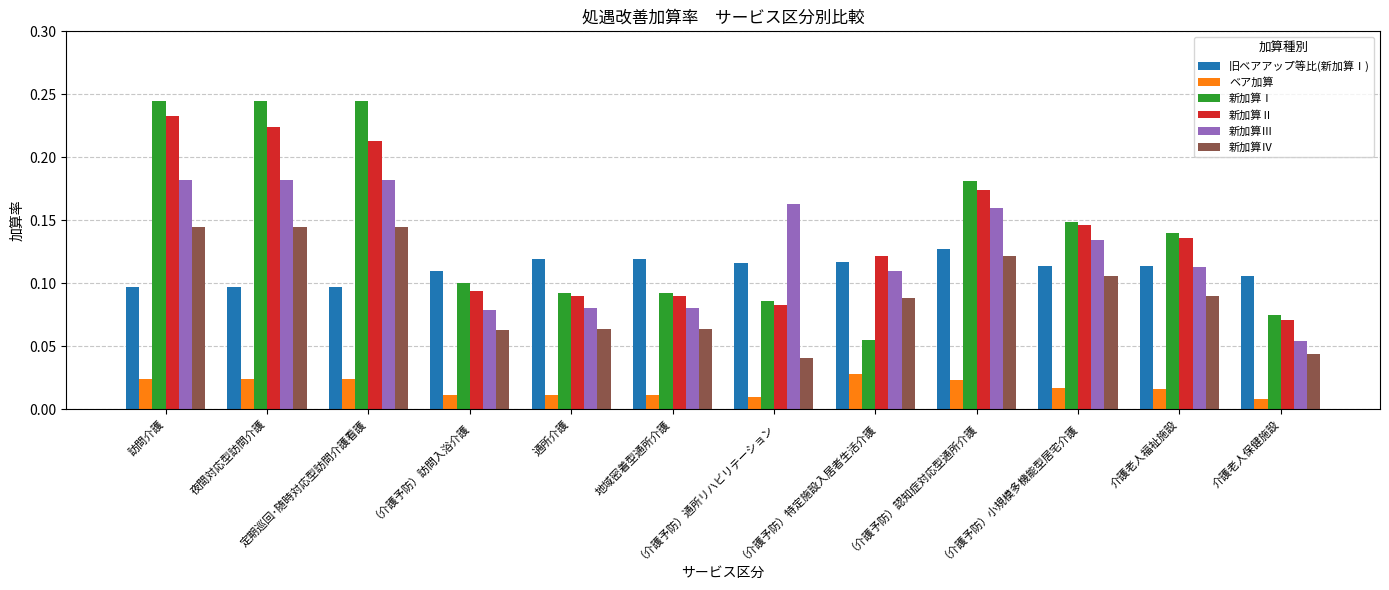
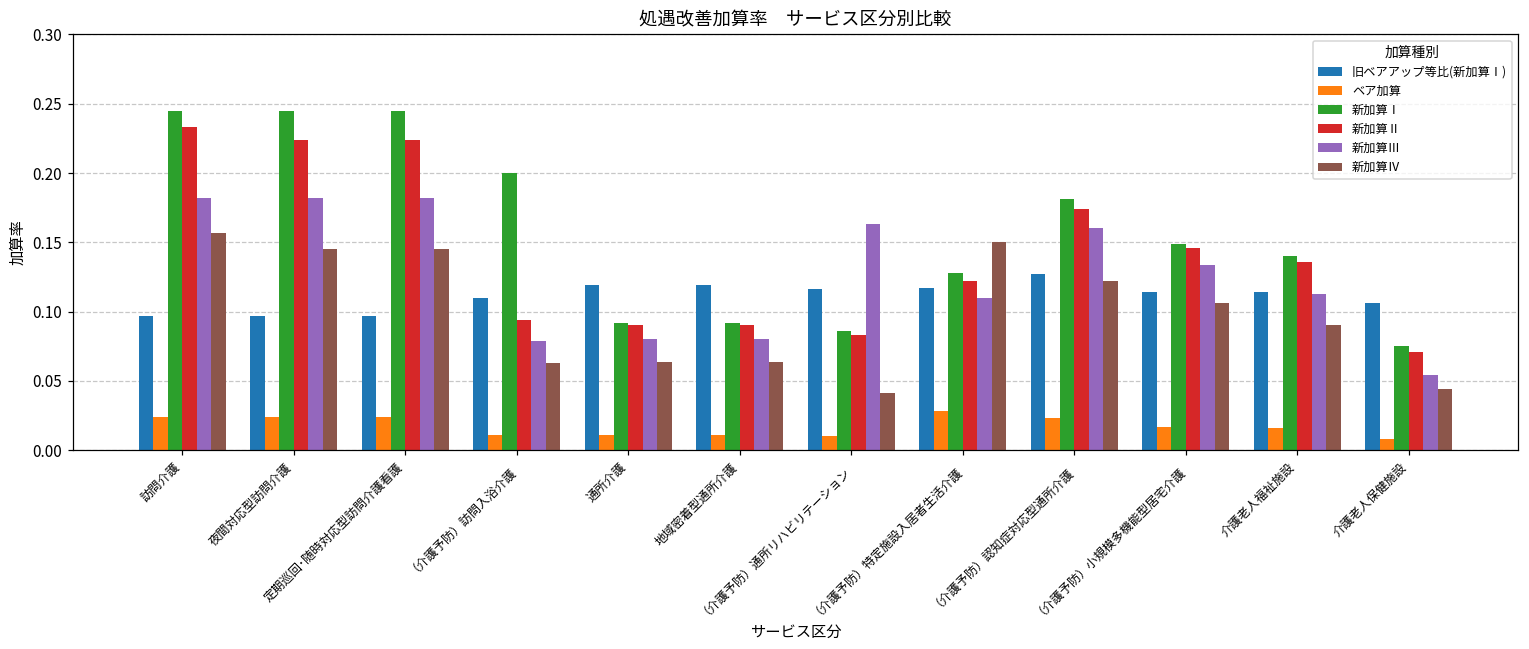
新加算Ⅳ, 訪問介護: 0.145 -> 0.157
新加算Ⅱ, 定期巡回･随時対応型訪問介護看護: 0.213 -> 0.224
新加算Ⅰ, （介護予防）訪問入浴介護: 0.1 -> 0.2
新加算Ⅰ, （介護予防）特定施設入居者生活介護: 0.055 -> 0.128
新加算Ⅳ, （介護予防）特定施設入居者生活介護: 0.088 -> 0.150
